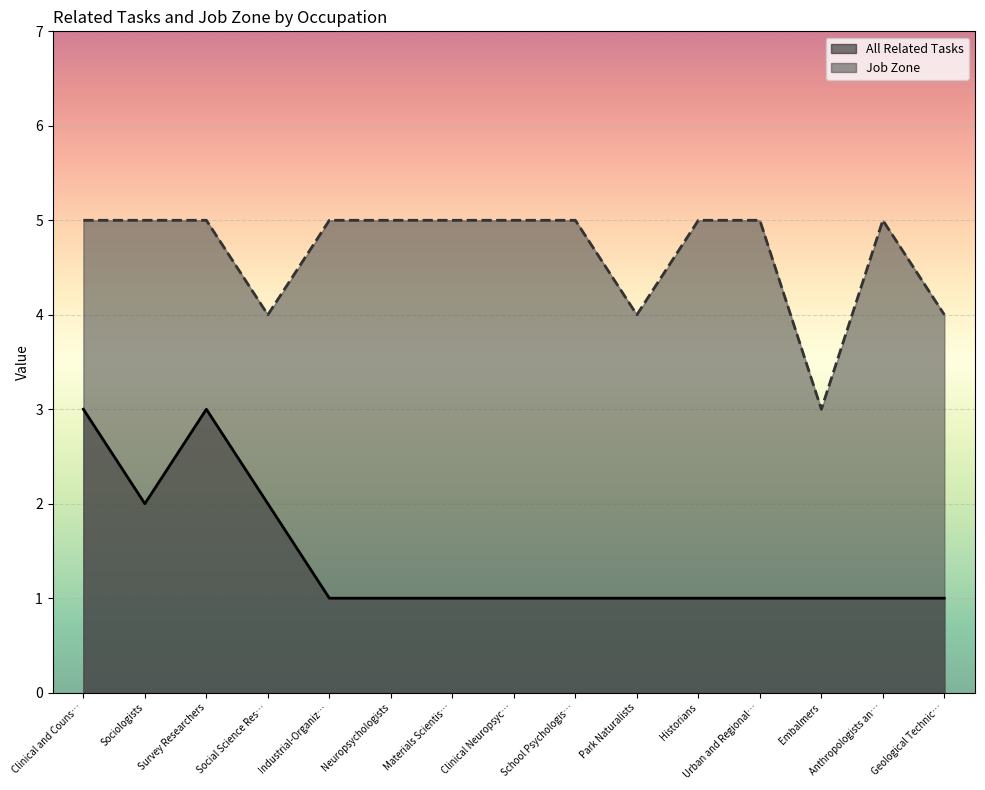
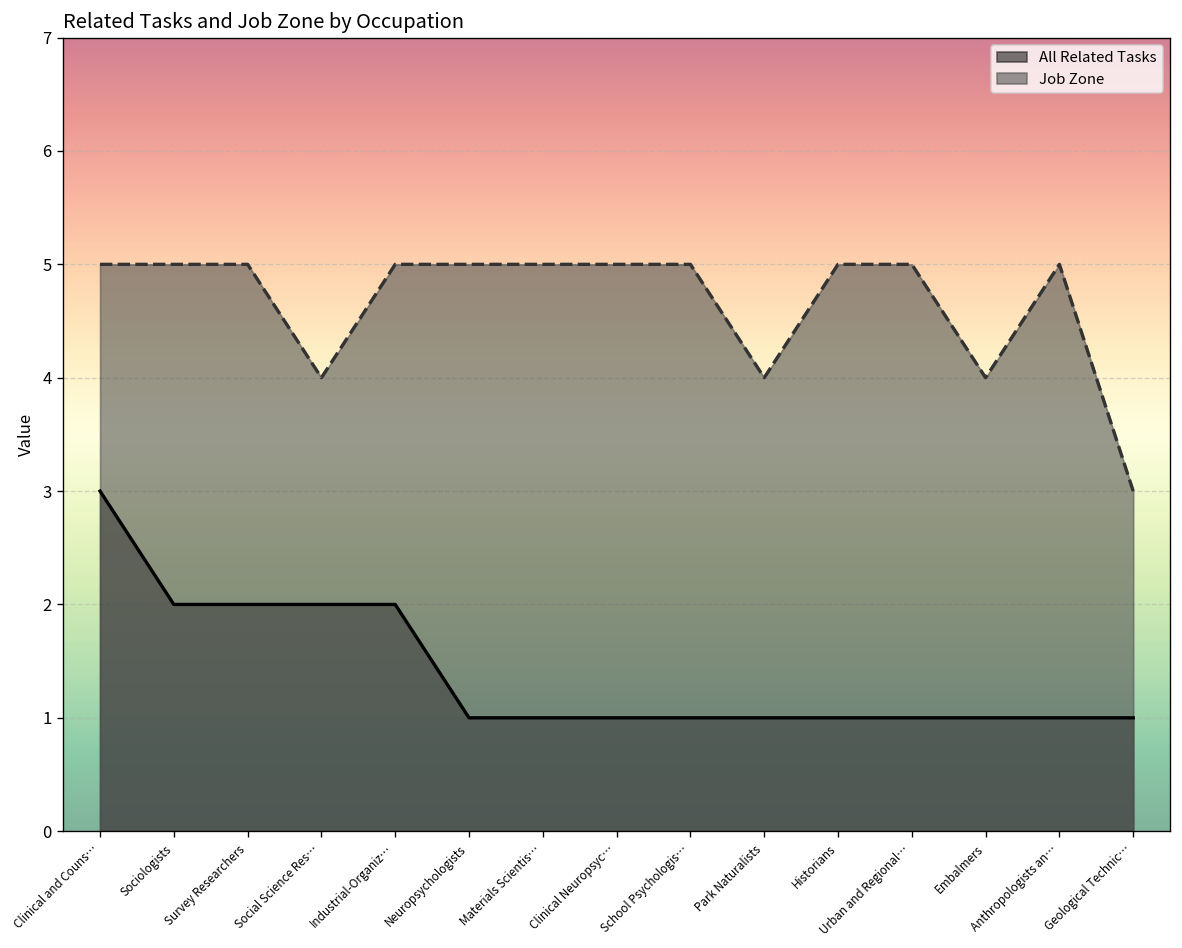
All Related Tasks, Survey Researchers: 3 -> 2
All Related Tasks, Industrial-Organiz…: 1 -> 2
Job Zone, Embalmers: 3 -> 4
Job Zone, Geological Technic…: 4 -> 3
